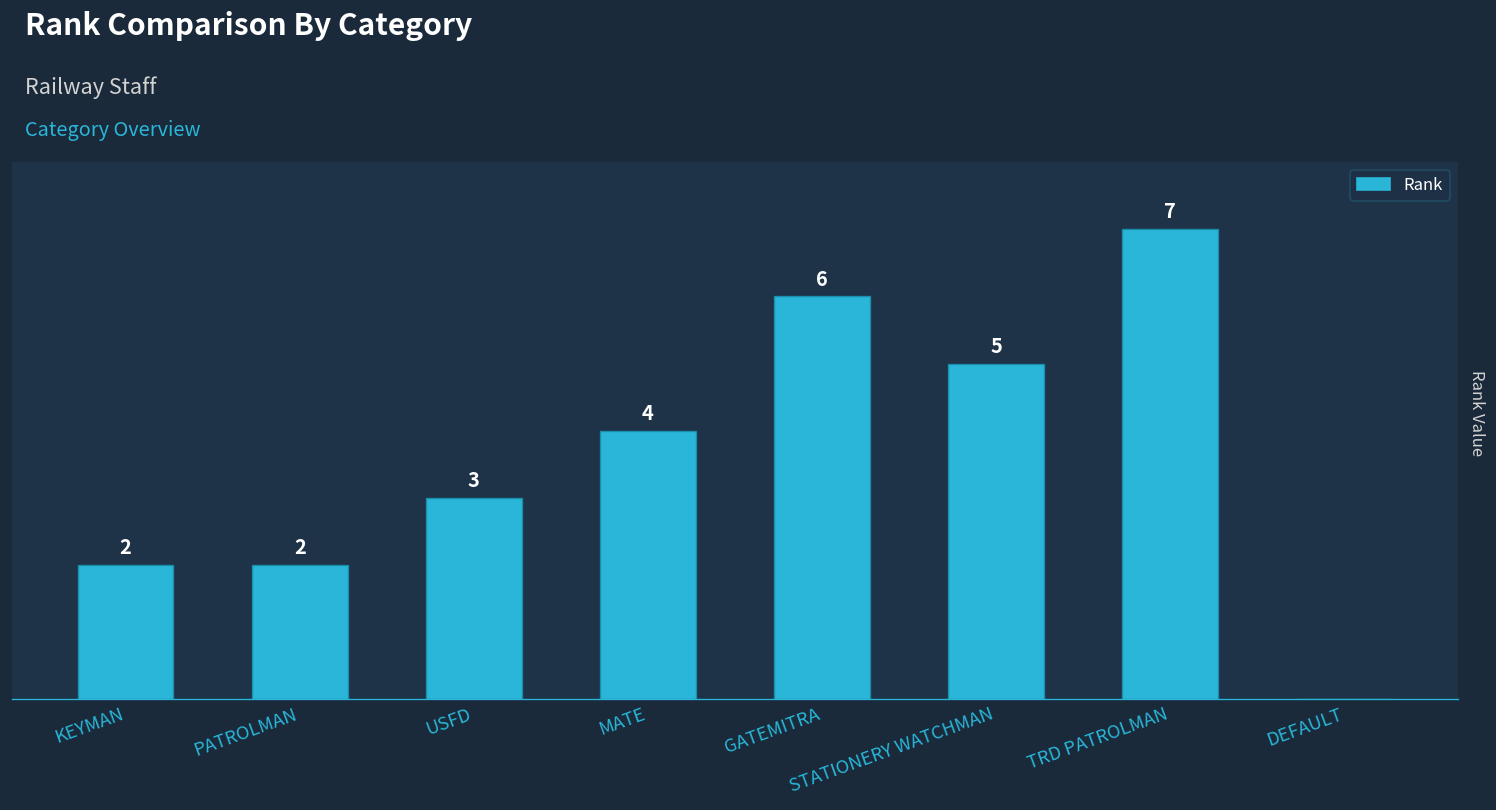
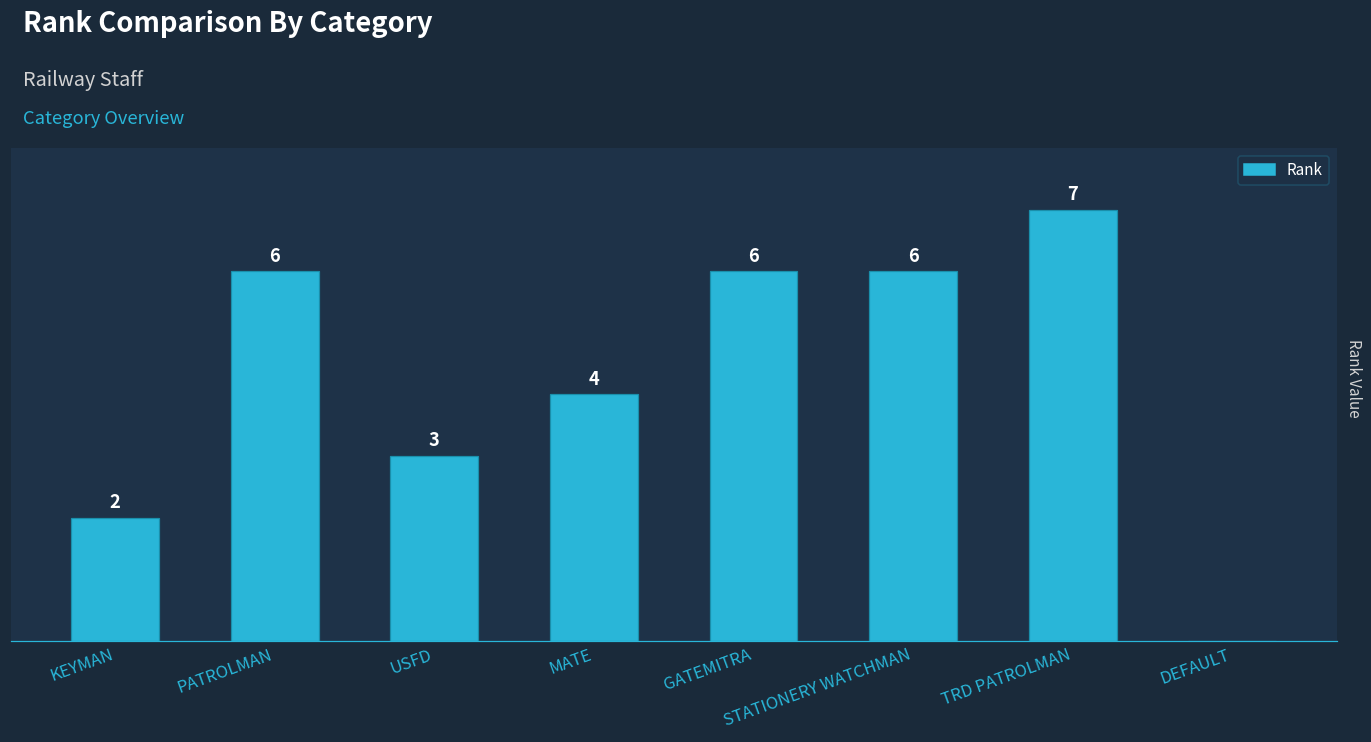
PATROLMAN: 2 -> 6
STATIONERY WATCHMAN: 5 -> 6
